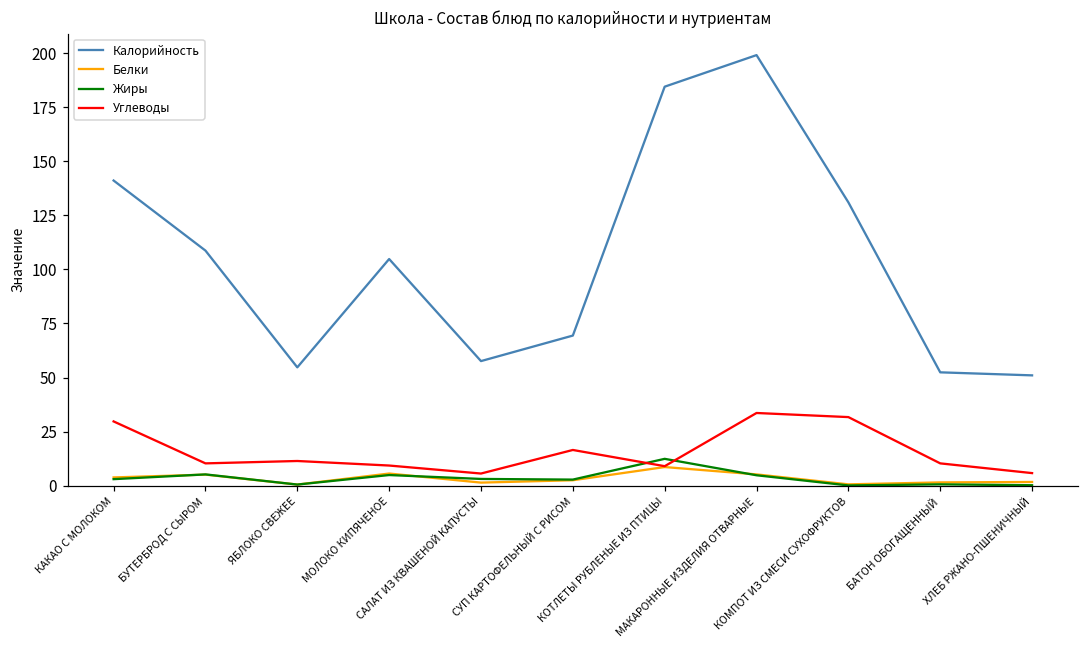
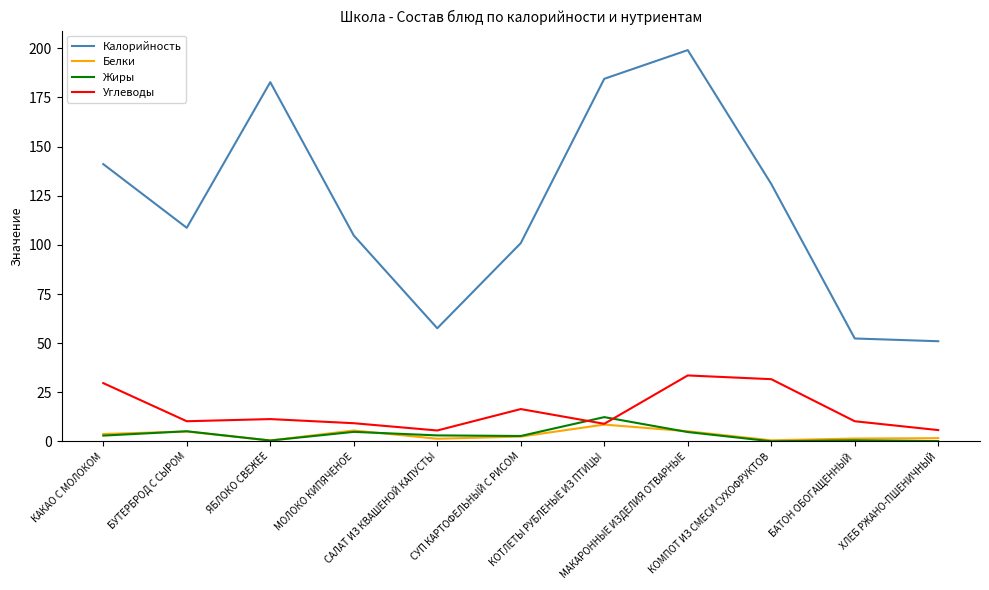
Калорийность, ЯБЛОКО СВЕЖЕЕ: 55 -> 183
Калорийность, СУП КАРТОФЕЛЬНЫЙ С РИСОМ: 69 -> 101
